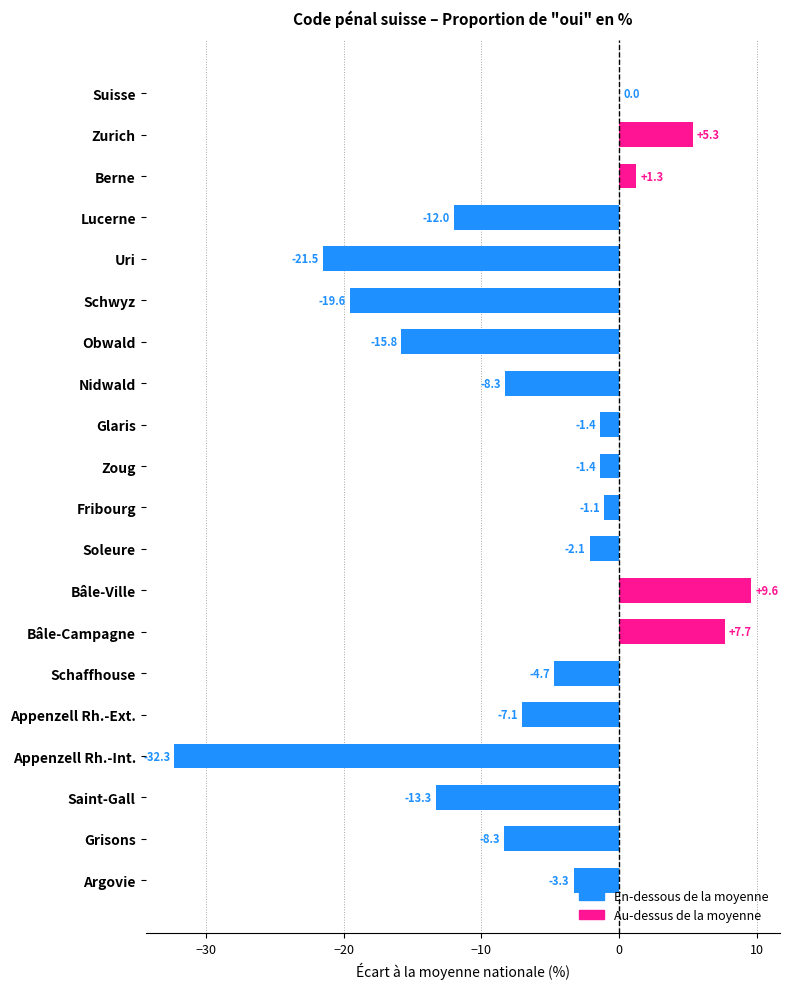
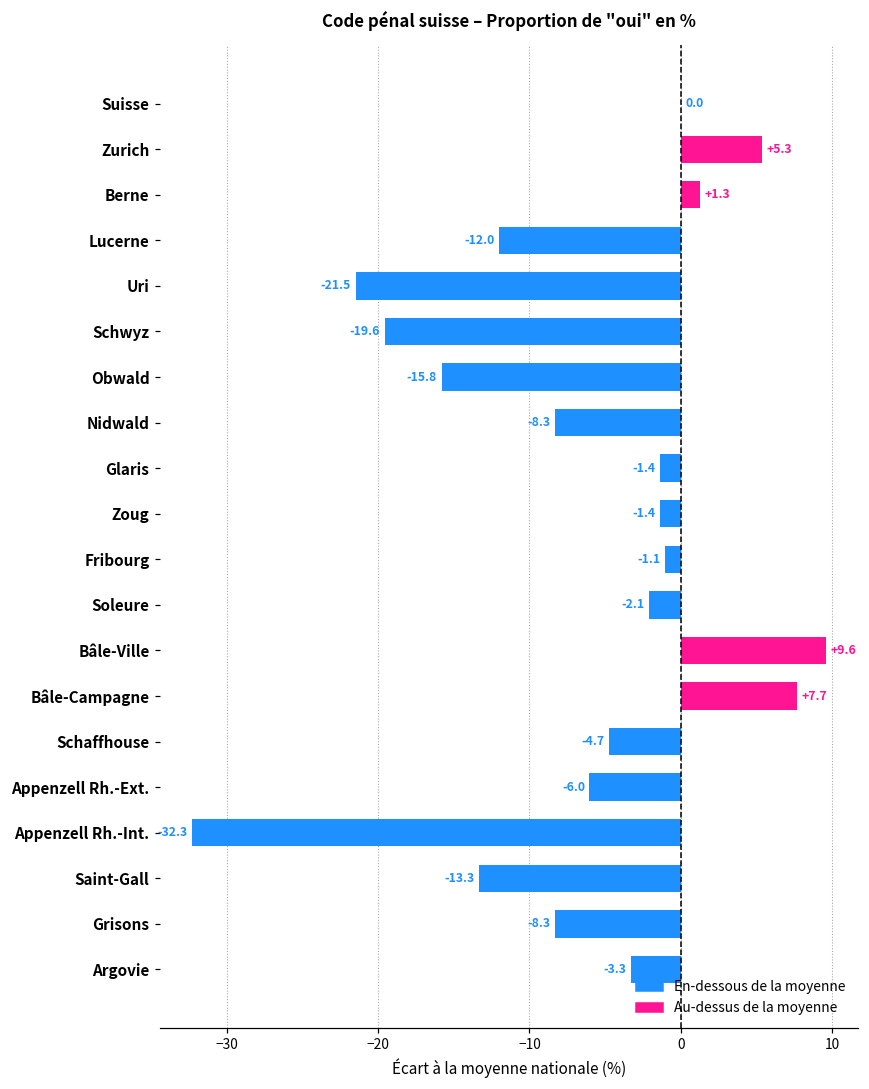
Appenzell Rh.-Ext.: -7.1 -> -6.0
